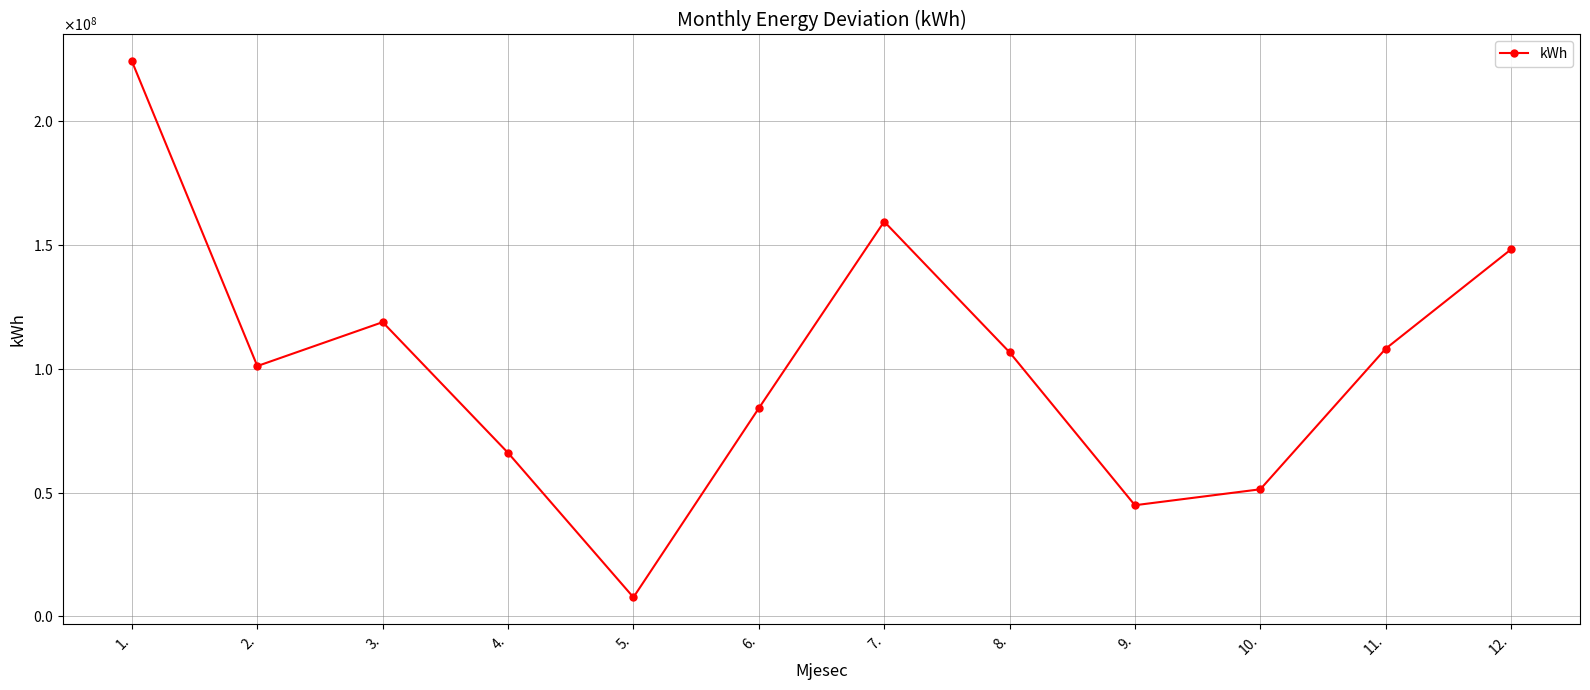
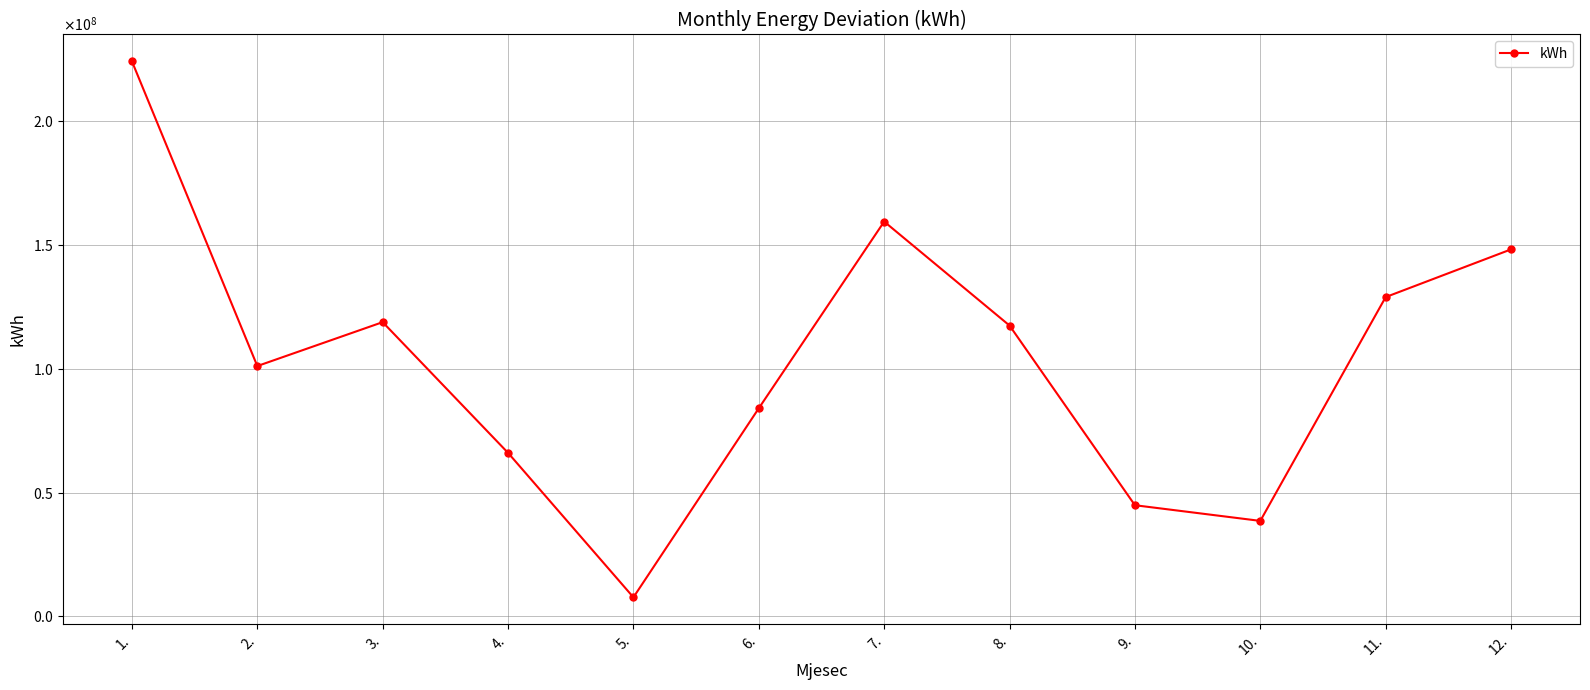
8.: 107000000 -> 117000000
10.: 51000000 -> 39000000
11.: 108000000 -> 129000000
